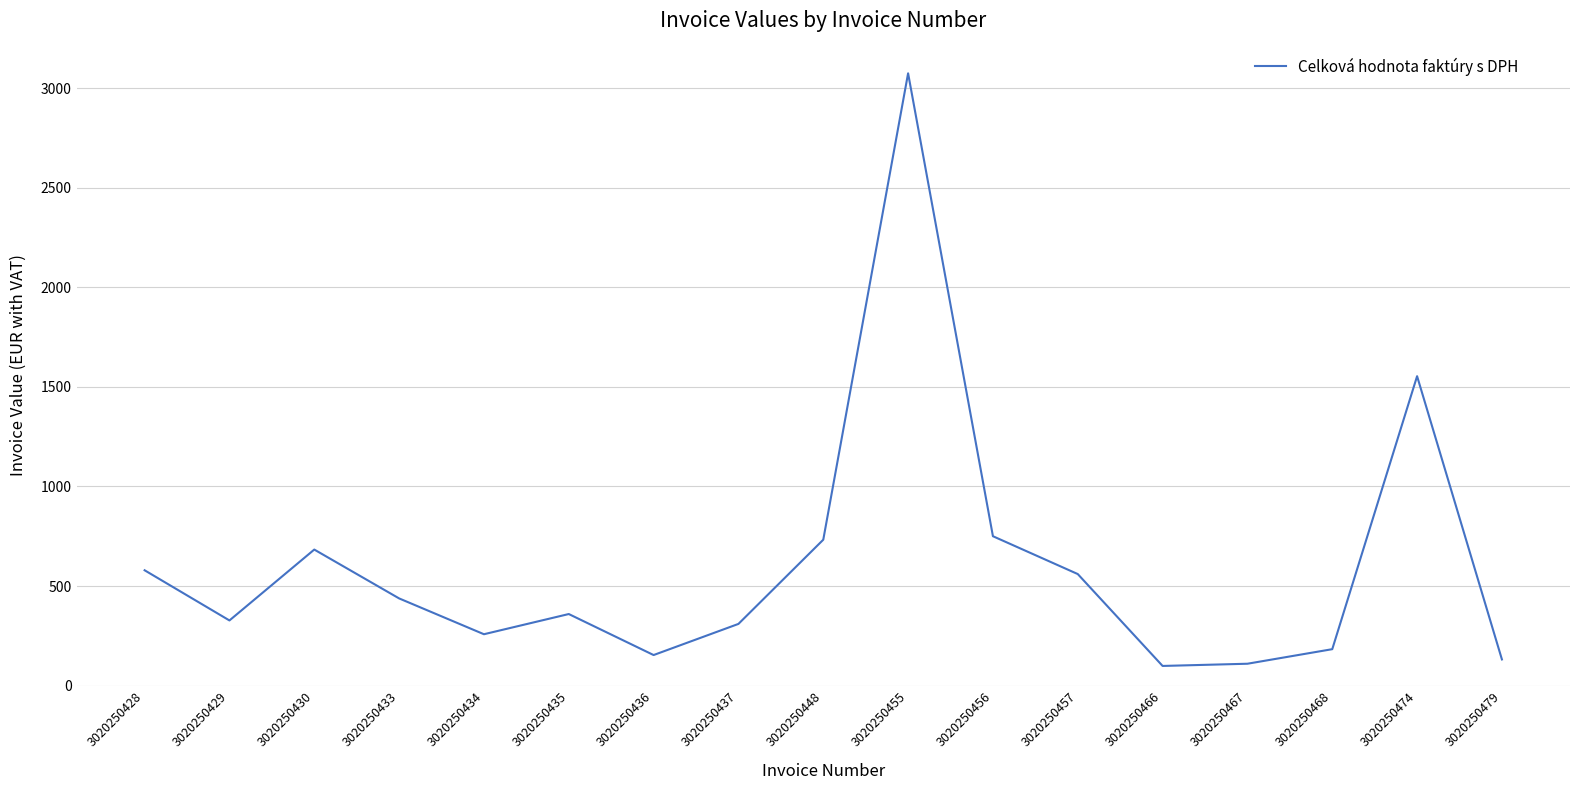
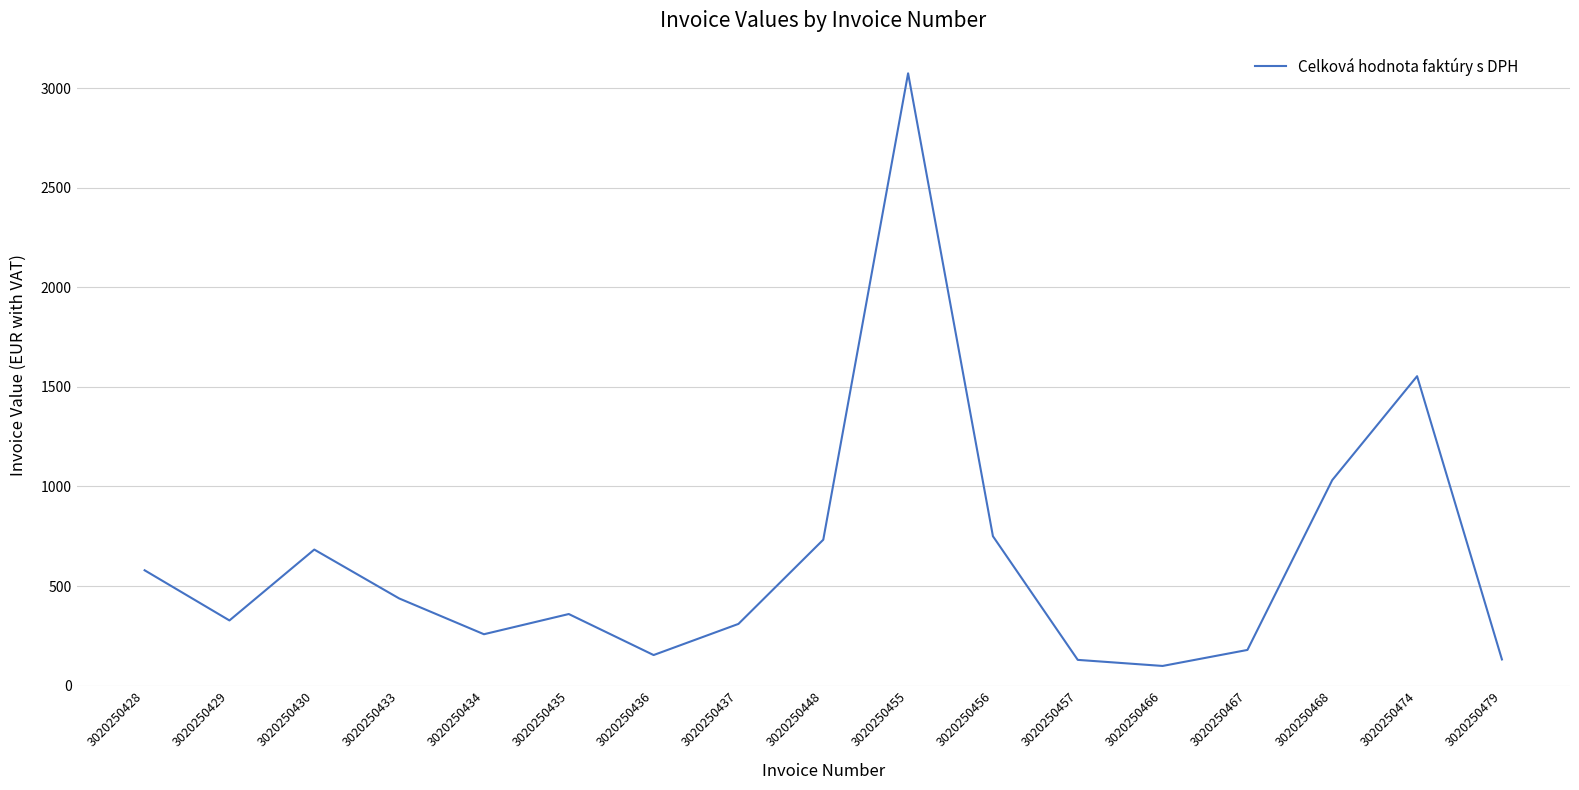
3020250457: 560 -> 130
3020250467: 110 -> 180
3020250468: 180 -> 1030
